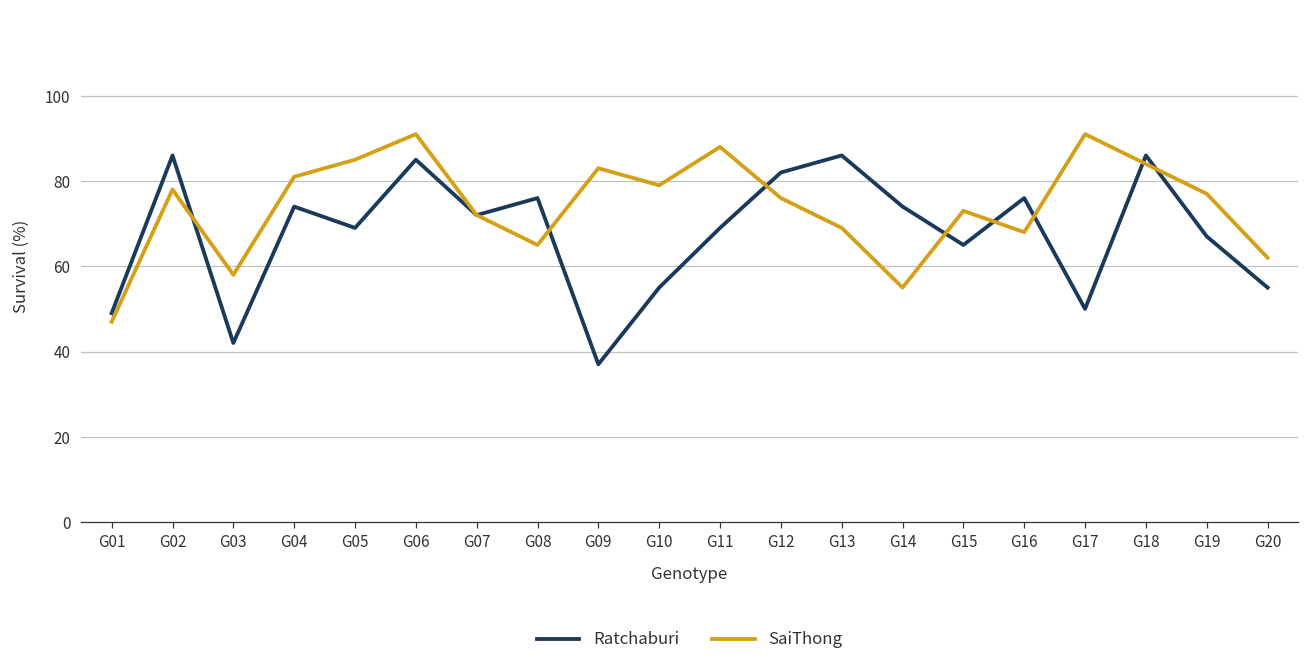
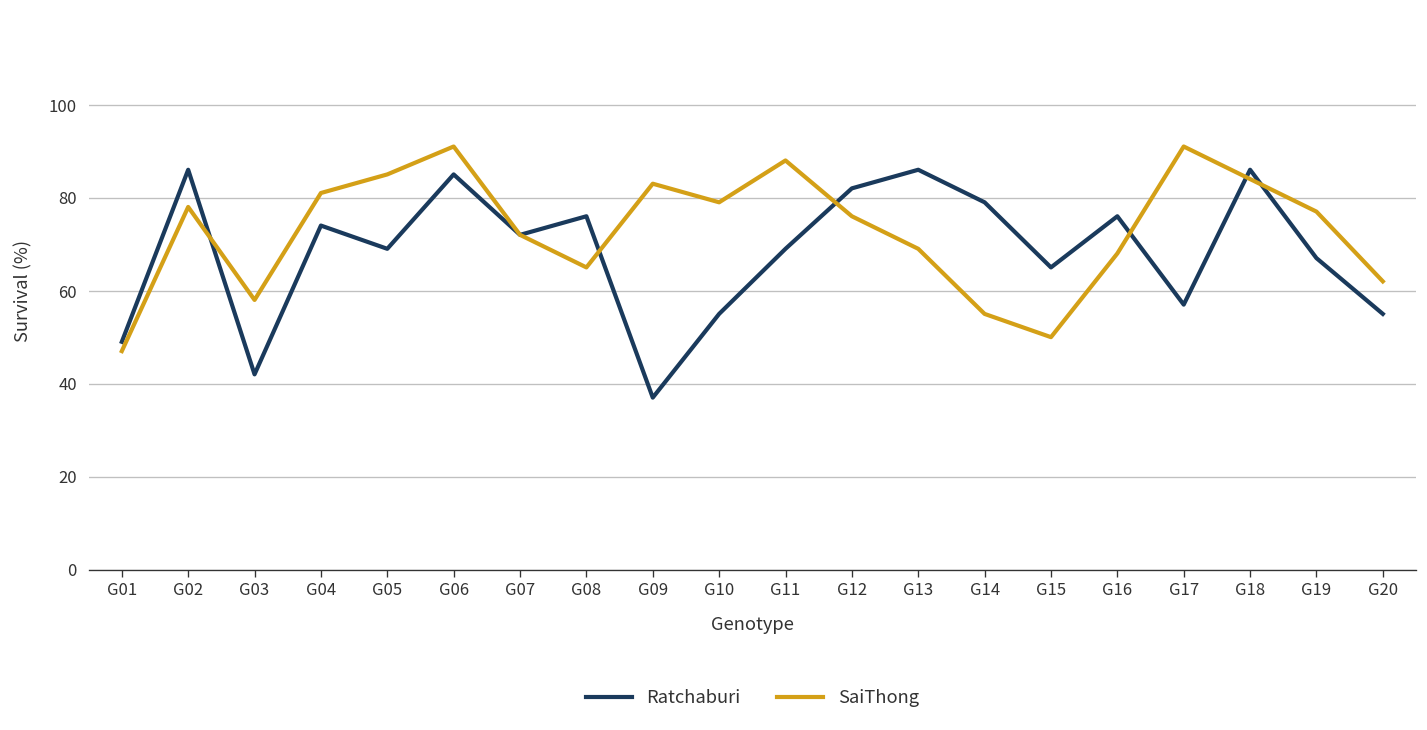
Ratchaburi, G14: 74 -> 79
SaiThong, G15: 73 -> 50
Ratchaburi, G17: 50 -> 57
